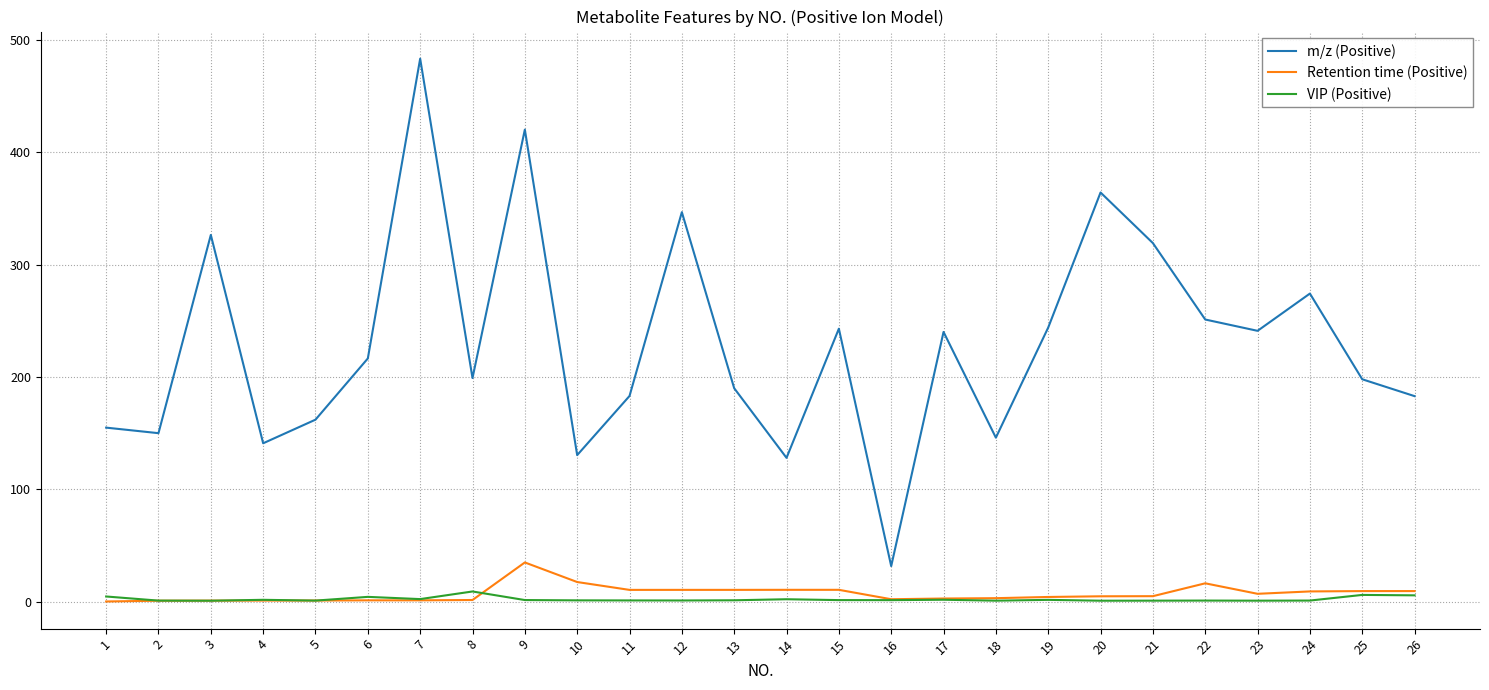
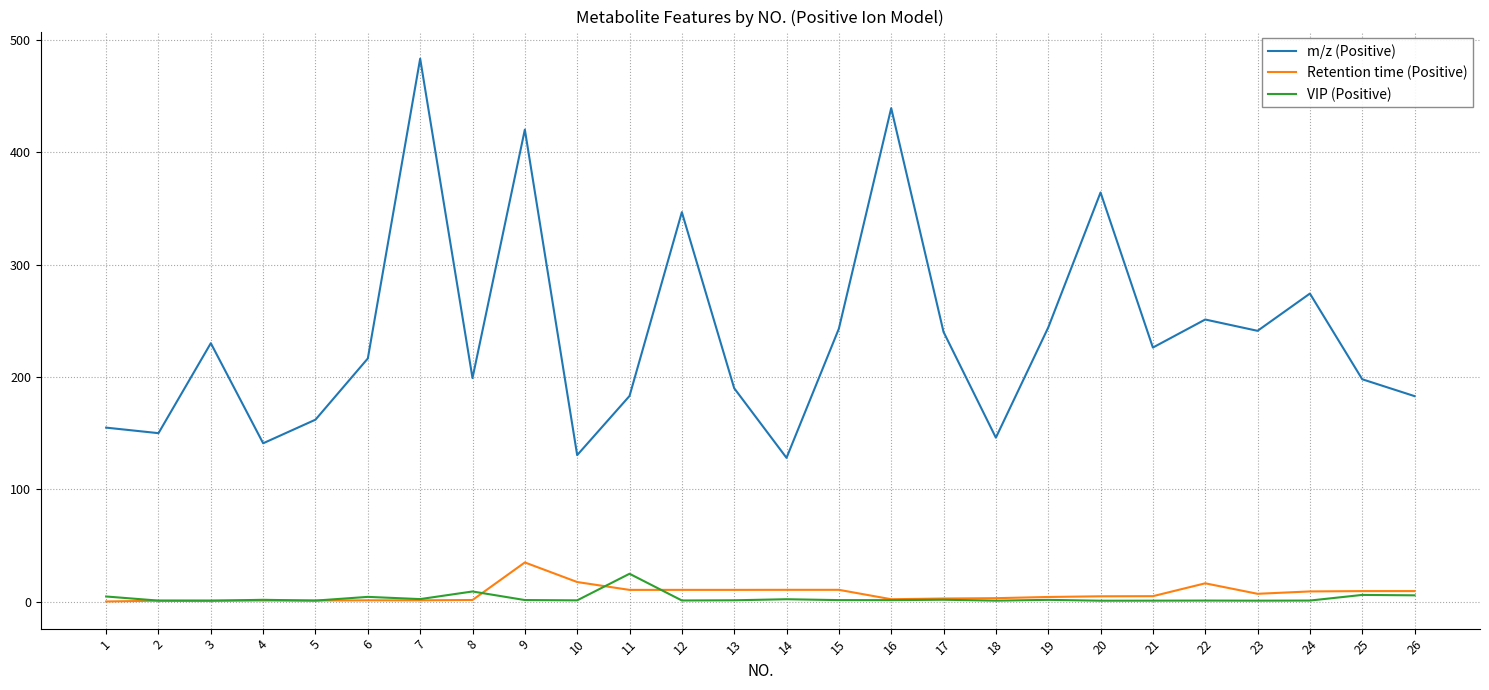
m/z (Positive), 3: 326 -> 230
VIP (Positive), 11: 1 -> 25
m/z (Positive), 16: 32 -> 439
m/z (Positive), 21: 319 -> 226
